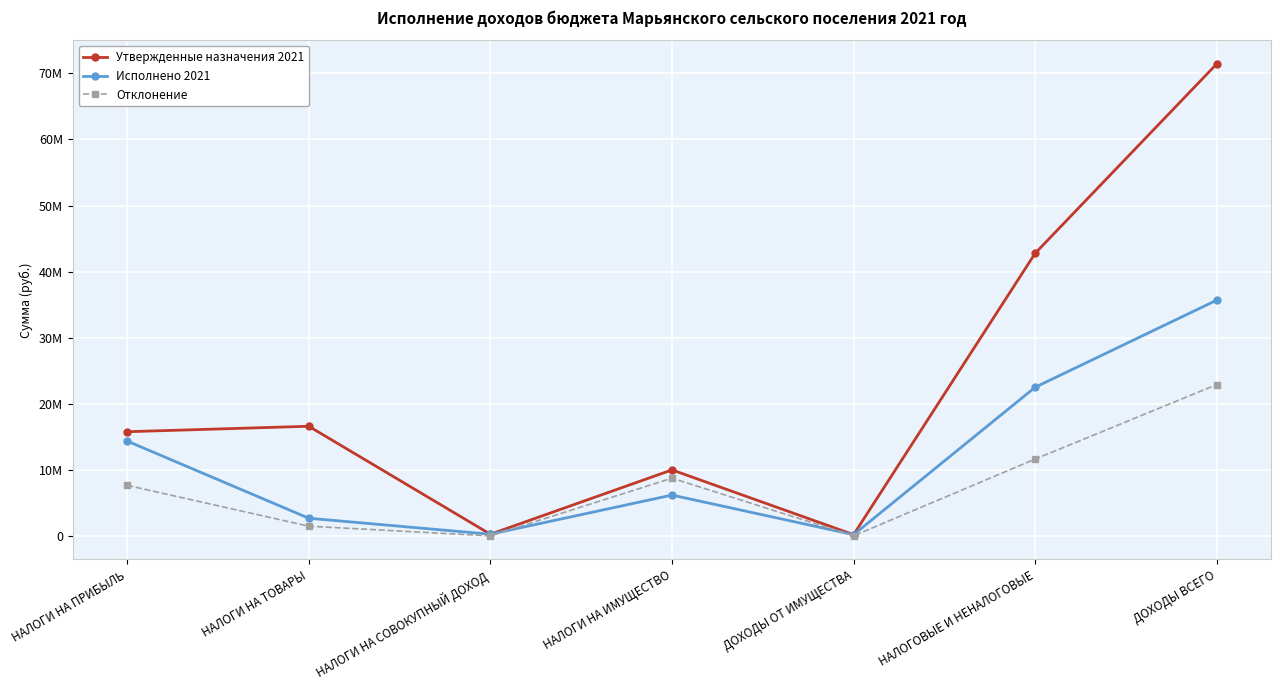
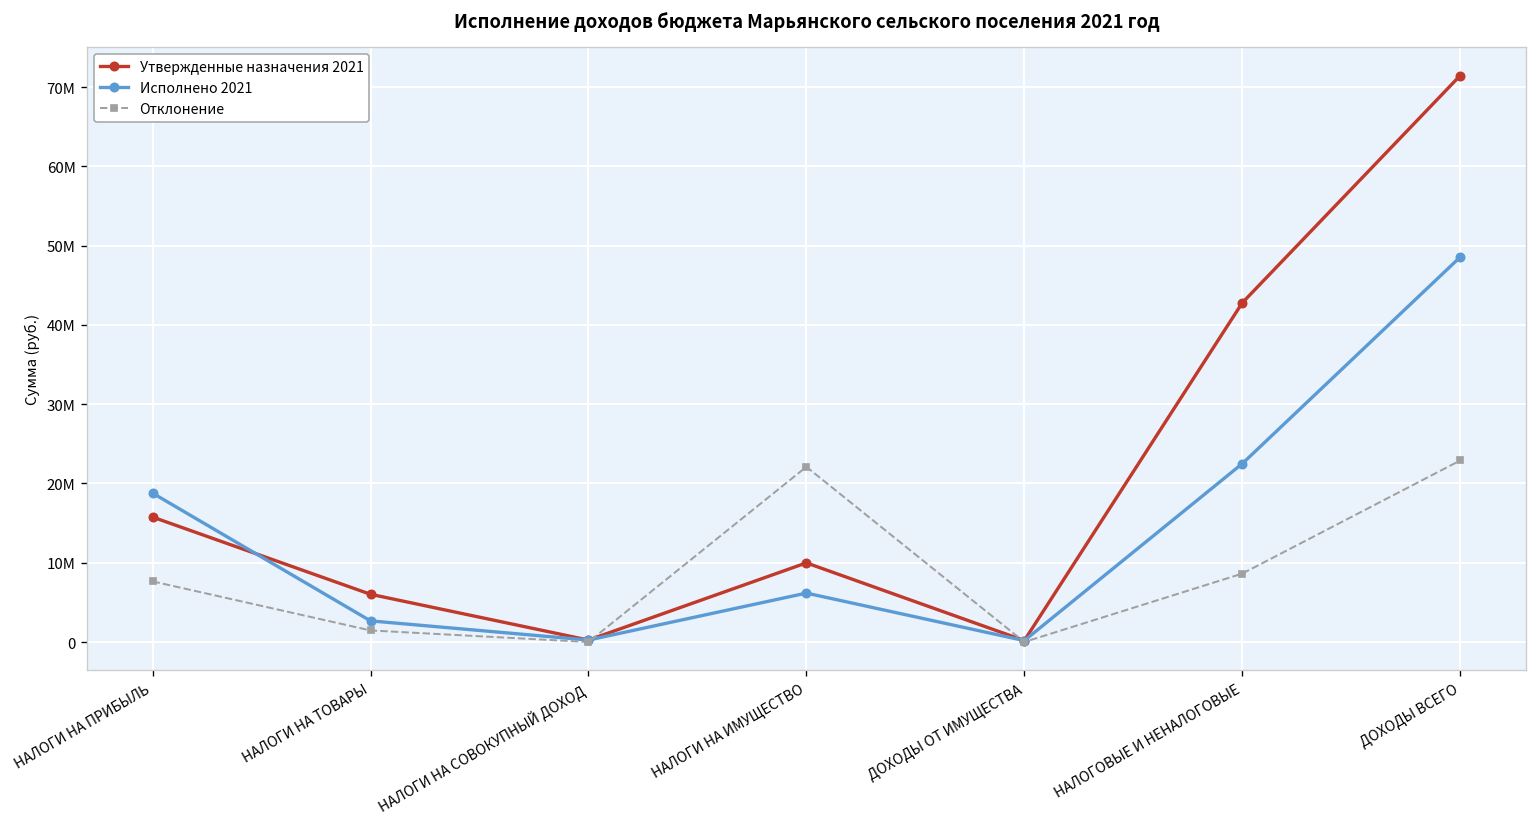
Исполнено 2021, НАЛОГИ НА ПРИБЫЛЬ: 14М -> 19М
Утвержденные назначения 2021, НАЛОГИ НА ТОВАРЫ: 17М -> 6М
Отклонение, НАЛОГИ НА ИМУЩЕСТВО: 9М -> 22М
Отклонение, НАЛОГОВЫЕ И НЕНАЛОГОВЫЕ: 12М -> 9М
Исполнено 2021, ДОХОДЫ ВСЕГО: 36М -> 49М
